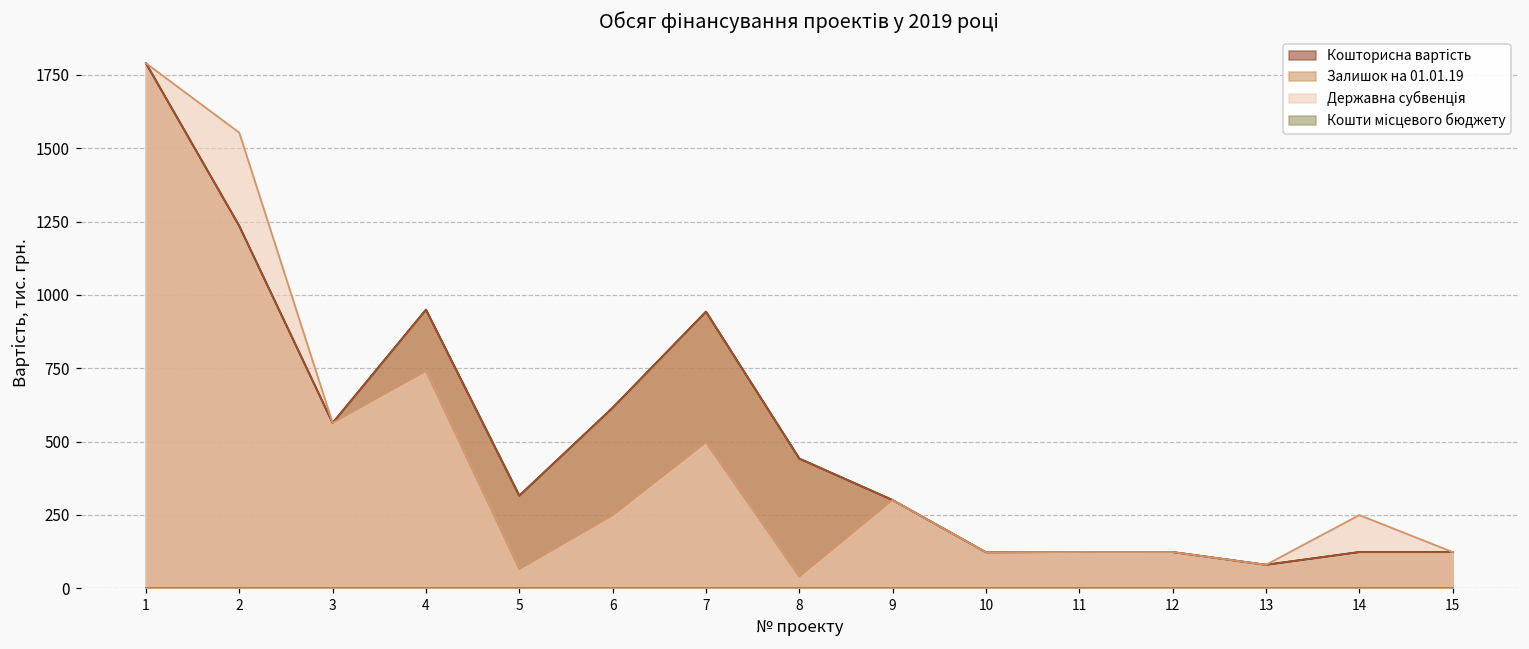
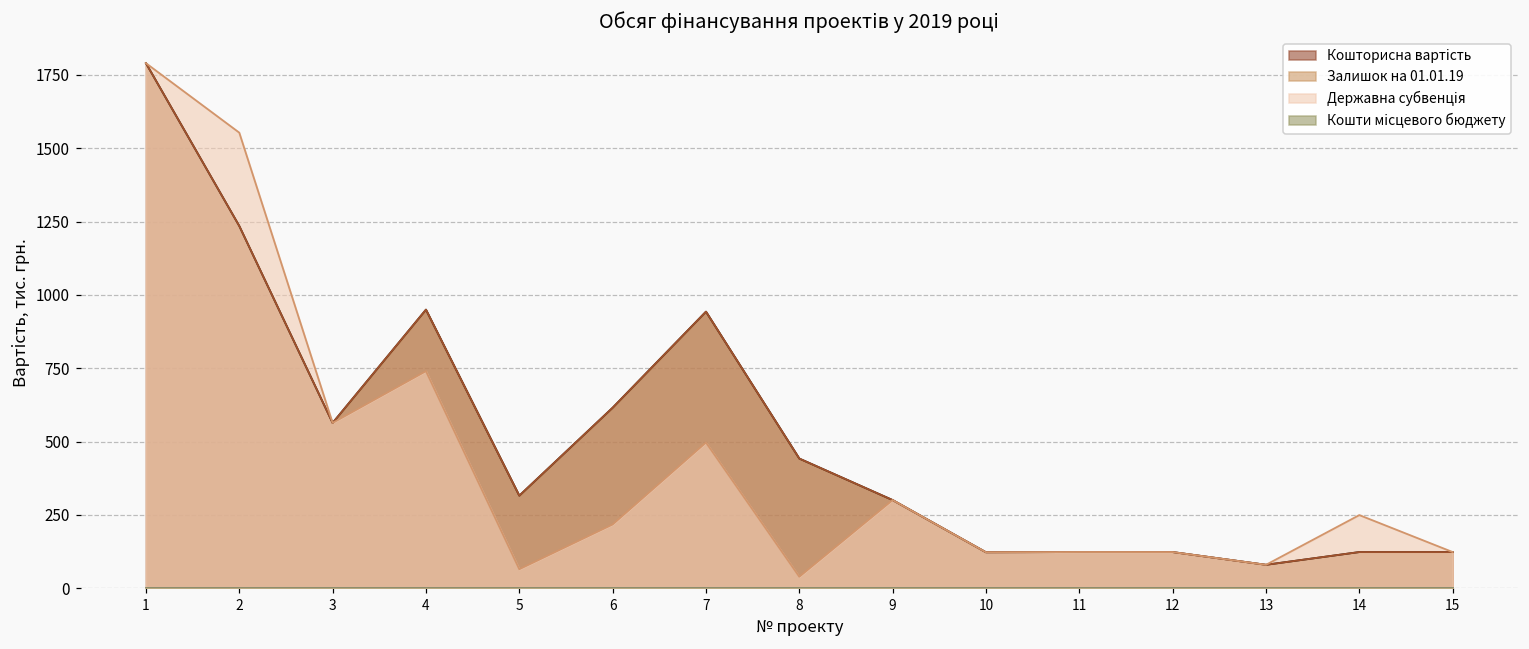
Державна субвенція, 6: 250 -> 220
